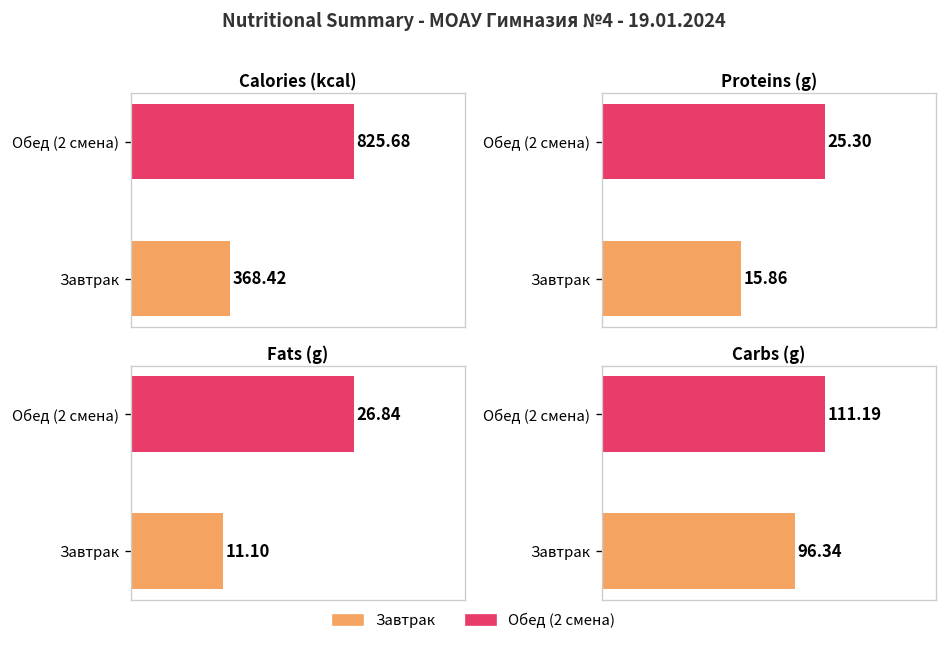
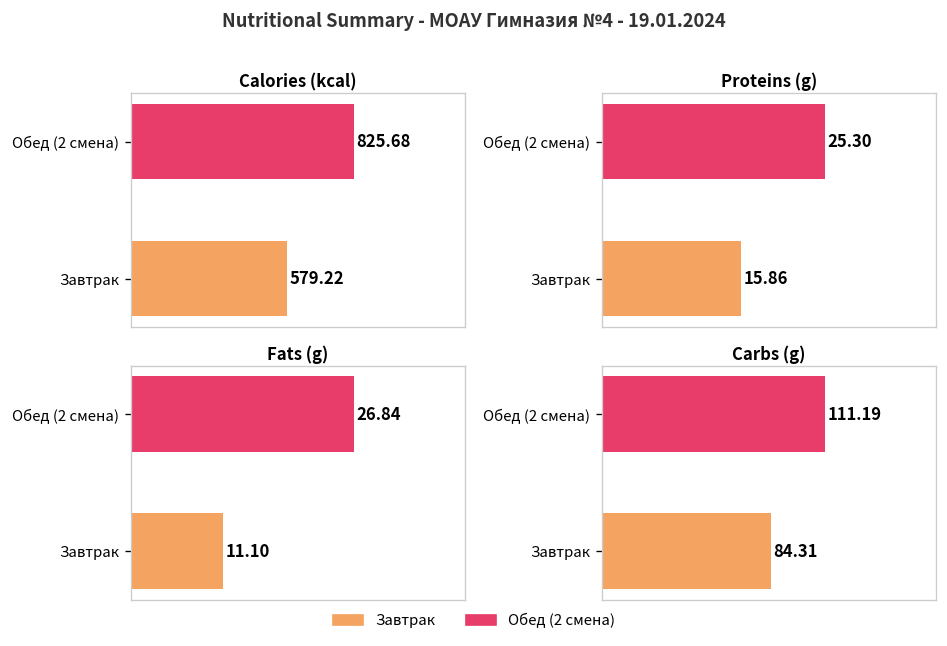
Calories (kcal), Завтрак: 368.42 -> 579.22
Carbs (g), Завтрак: 96.34 -> 84.31
